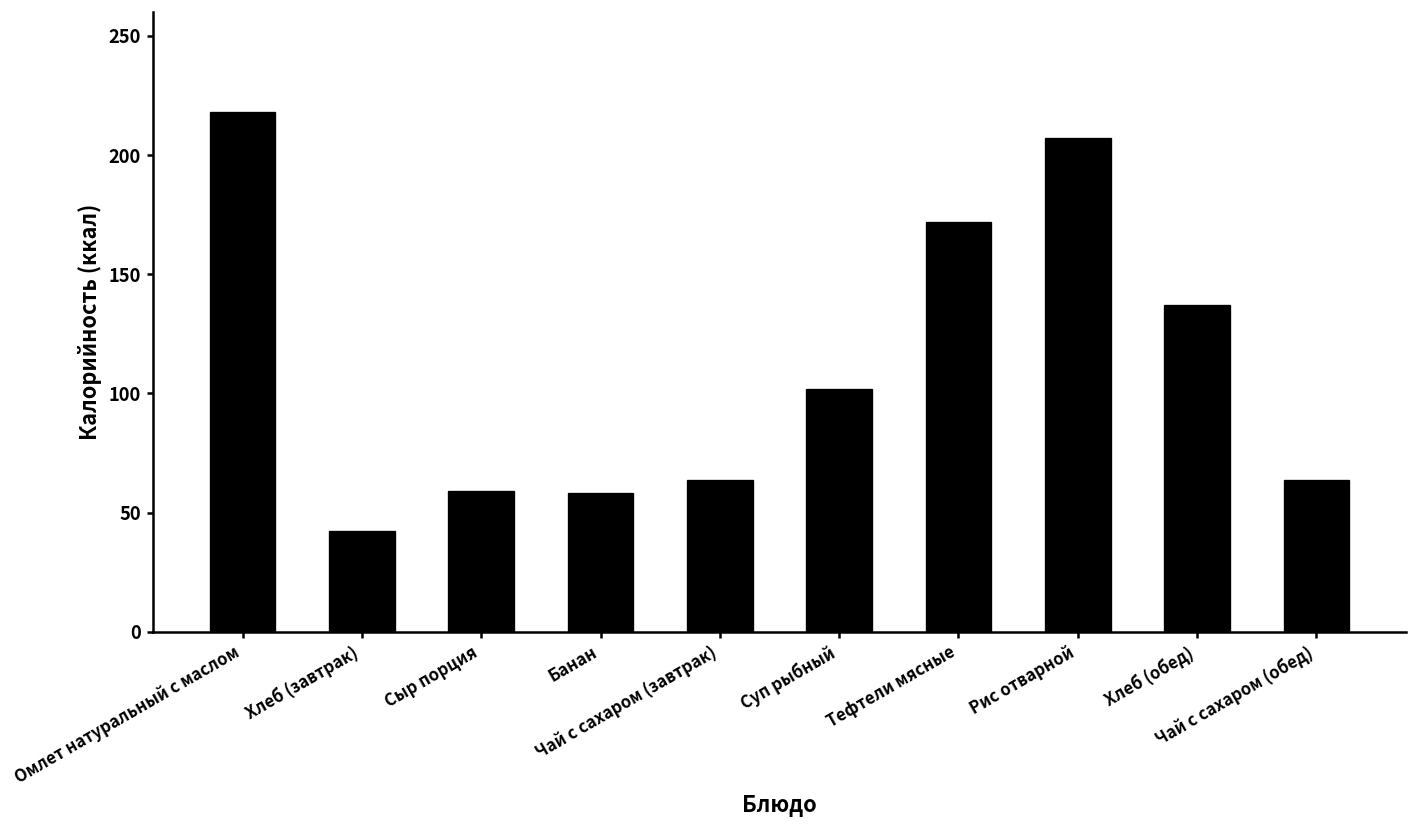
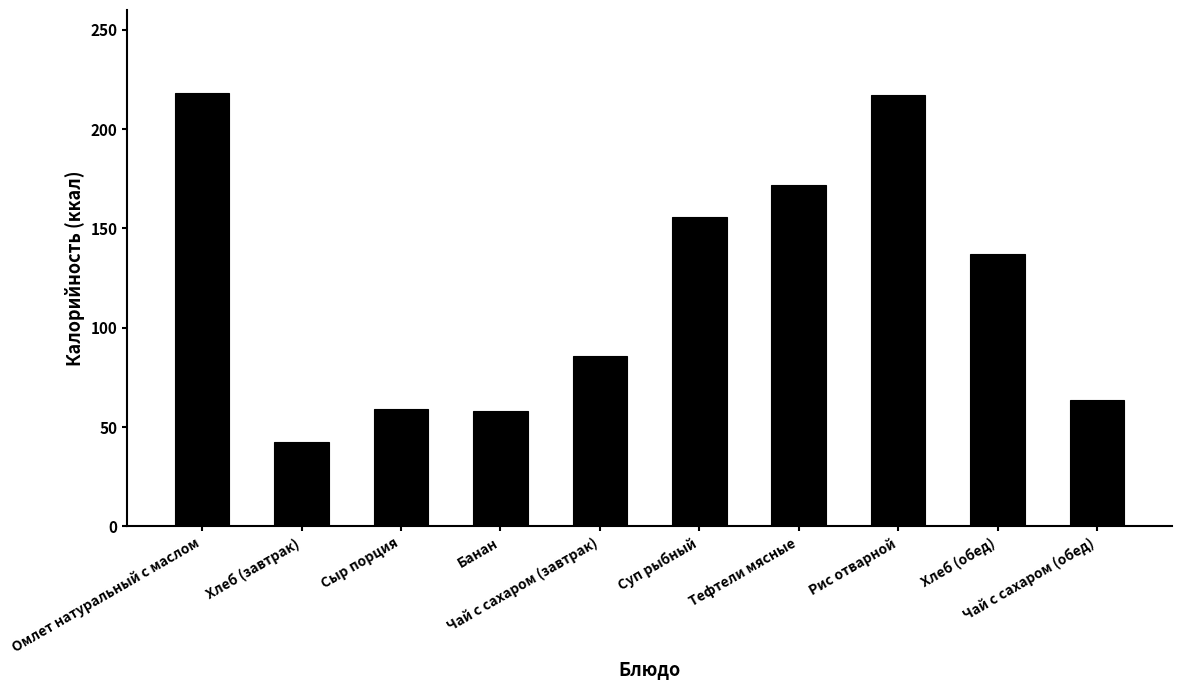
Чай с сахаром (завтрак): 64 -> 86
Суп рыбный: 102 -> 156
Рис отварной: 207 -> 217
